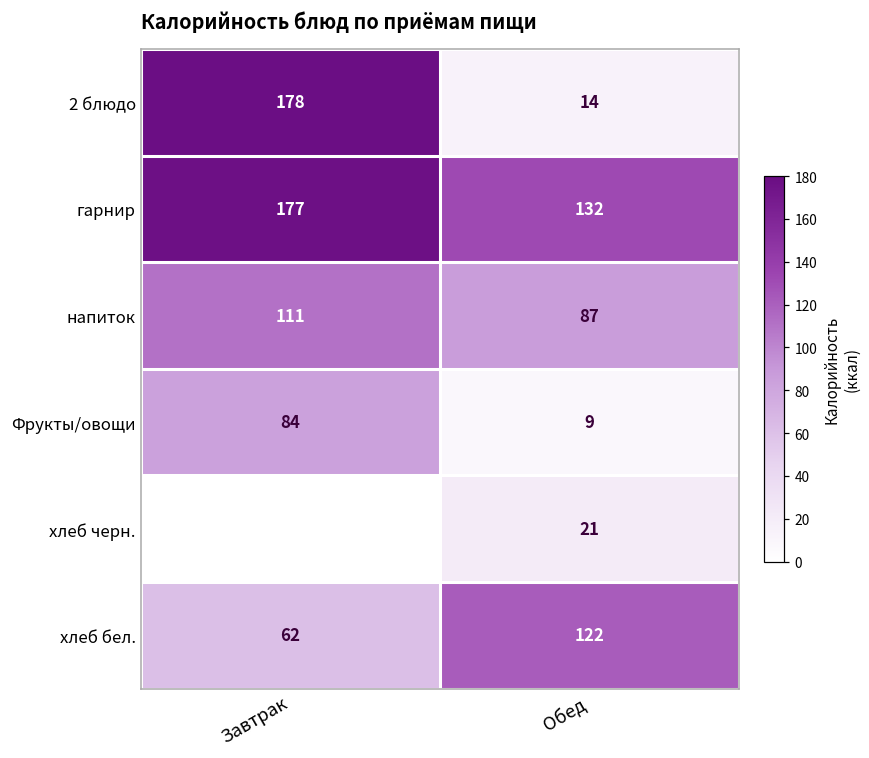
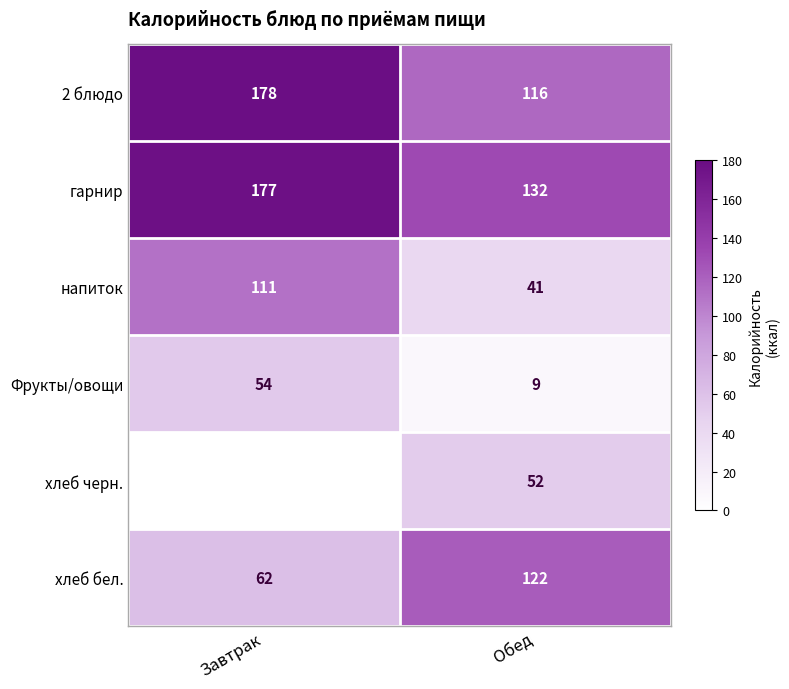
2 блюдо, Обед: 14 -> 116
напиток, Обед: 87 -> 41
Фрукты/овощи, Завтрак: 84 -> 54
хлеб черн., Обед: 21 -> 52
